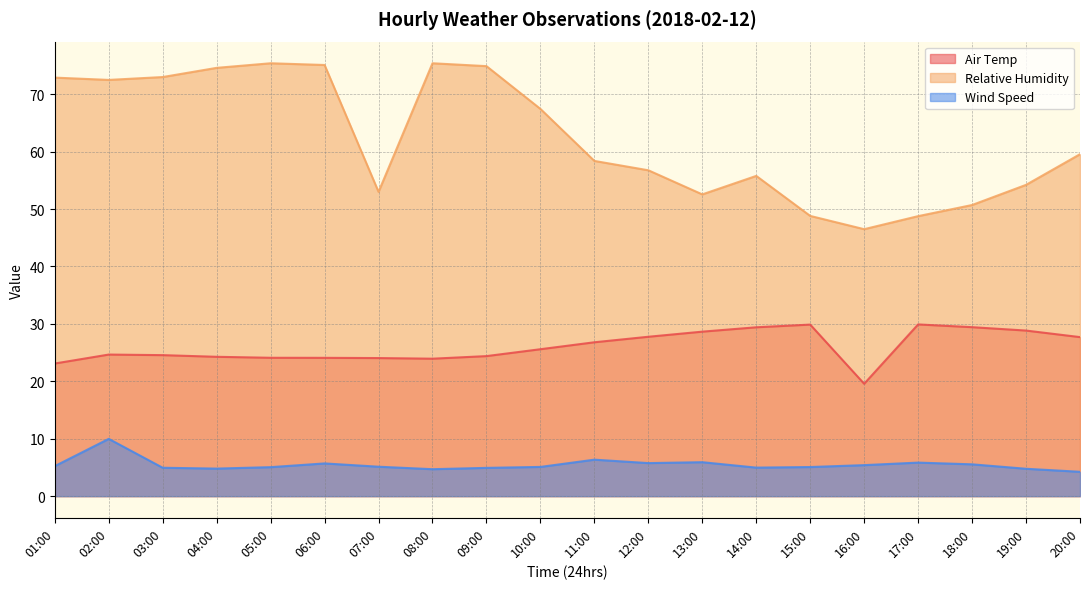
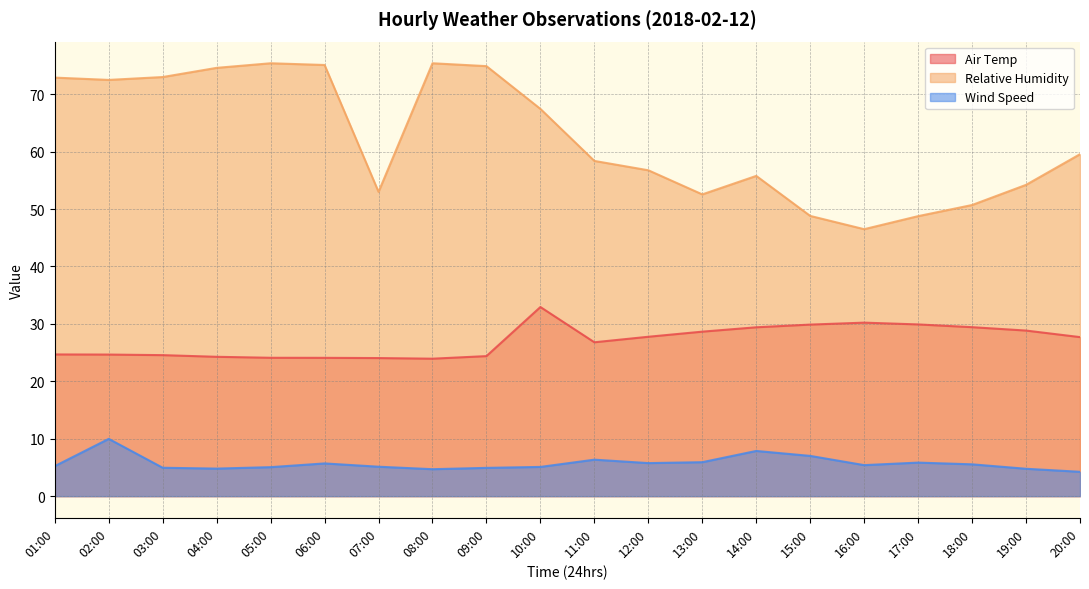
Air Temp, 01:00: 23 -> 25
Air Temp, 10:00: 26 -> 33
Wind Speed, 14:00: 5 -> 8
Wind Speed, 15:00: 5 -> 7
Air Temp, 16:00: 20 -> 30
